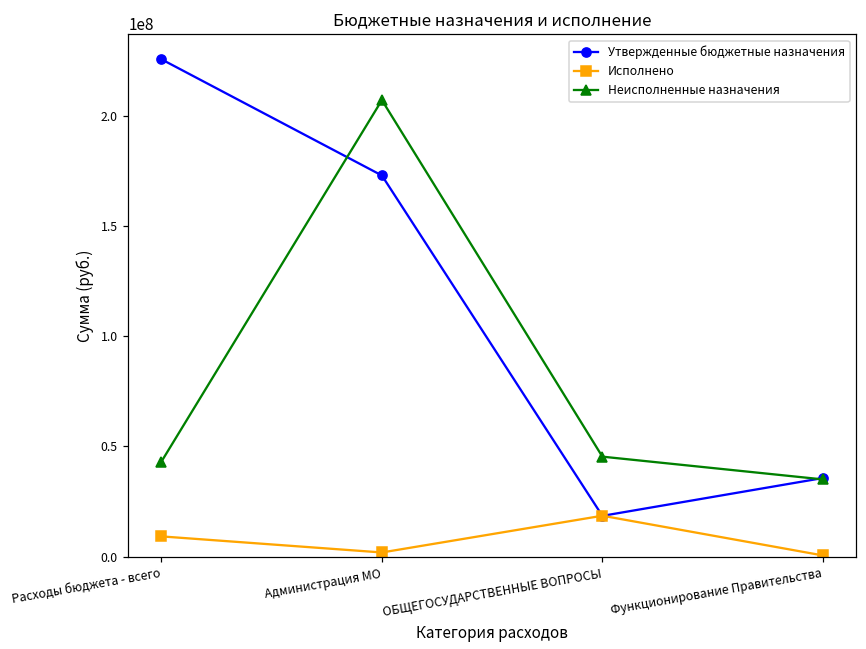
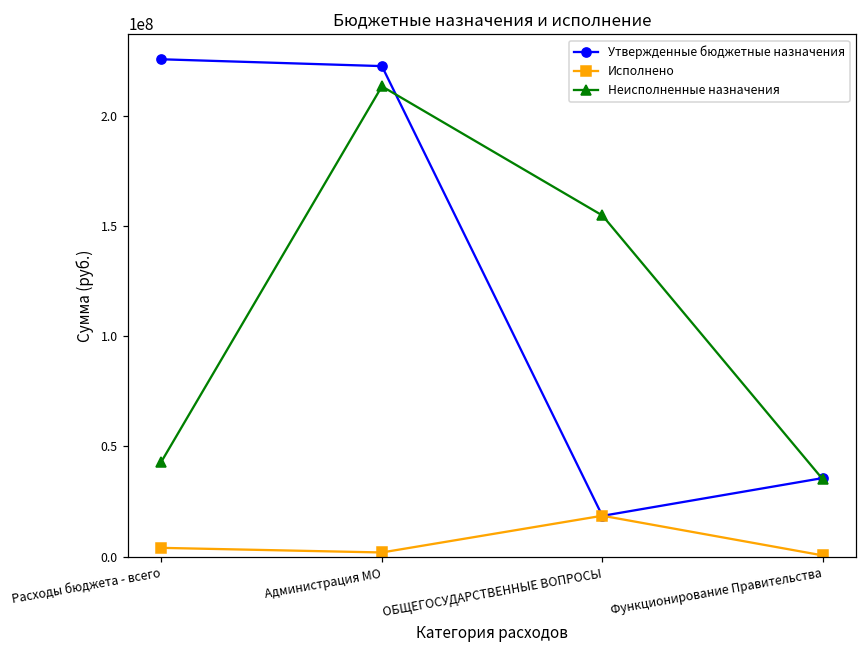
Исполнено, Расходы бюджета - всего: 9000000 -> 4000000
Утвержденные бюджетные назначения, Администрация МО: 173000000 -> 222000000
Неисполненные назначения, Администрация МО: 207000000 -> 213000000
Неисполненные назначения, ОБЩЕГОСУДАРСТВЕННЫЕ ВОПРОСЫ: 45000000 -> 155000000
